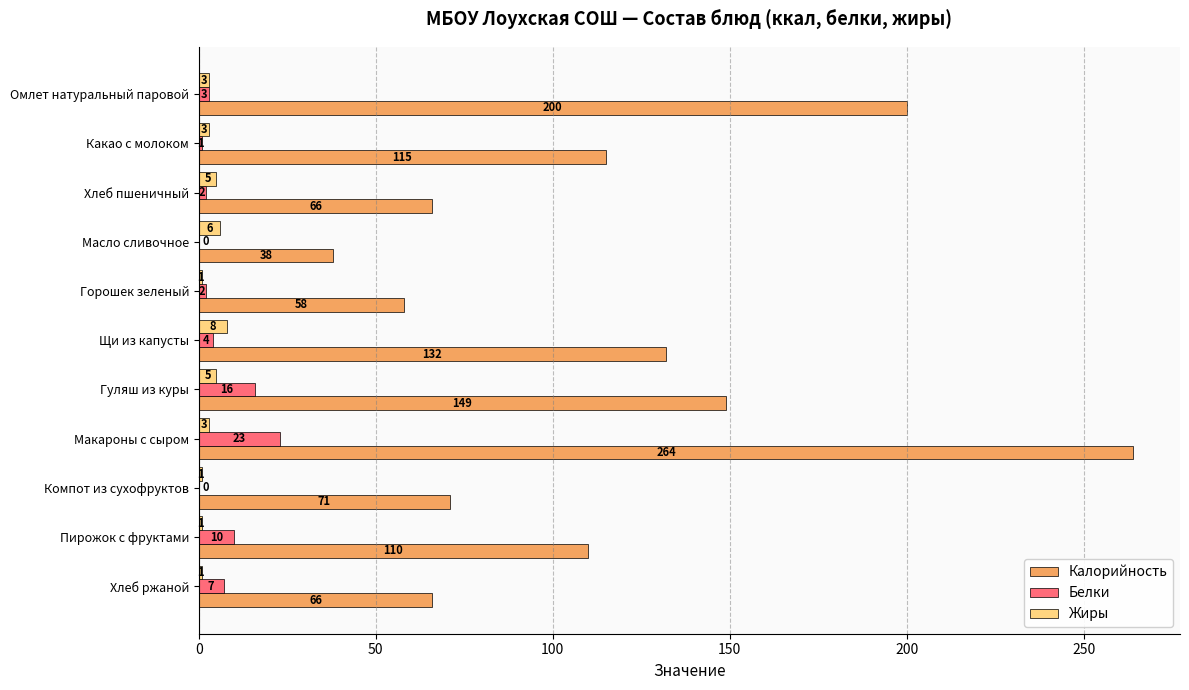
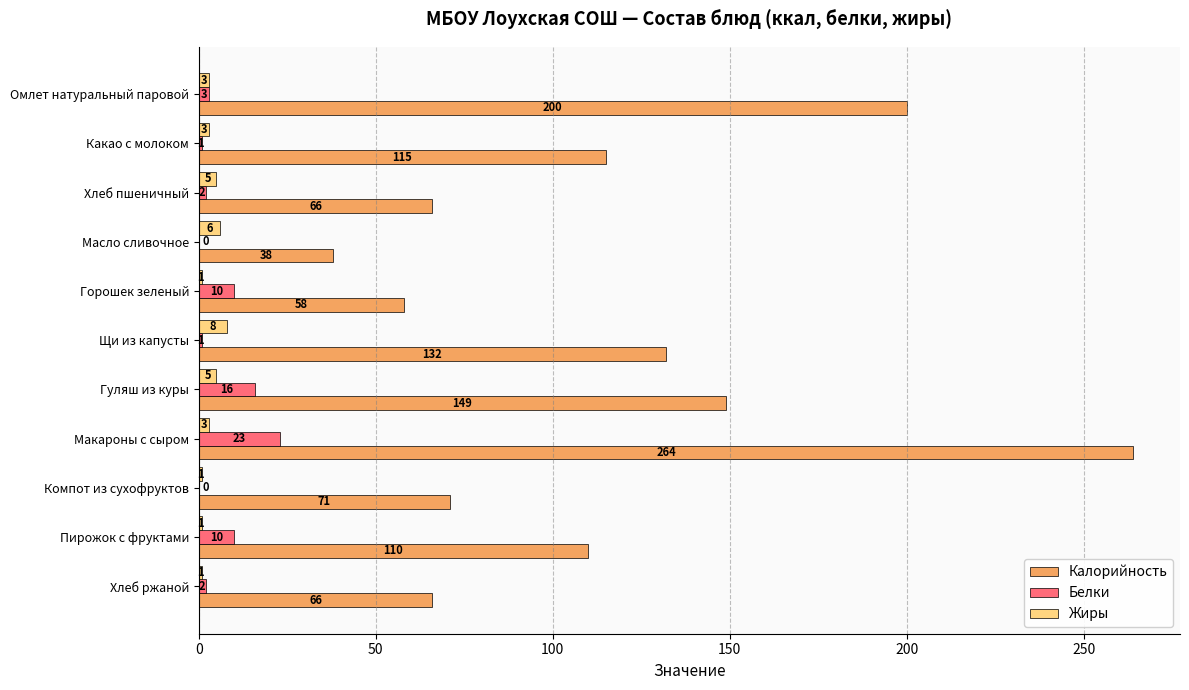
Белки, Горошек зеленый: 2 -> 10
Белки, Щи из капусты: 4 -> 1
Белки, Хлеб ржаной: 7 -> 2
